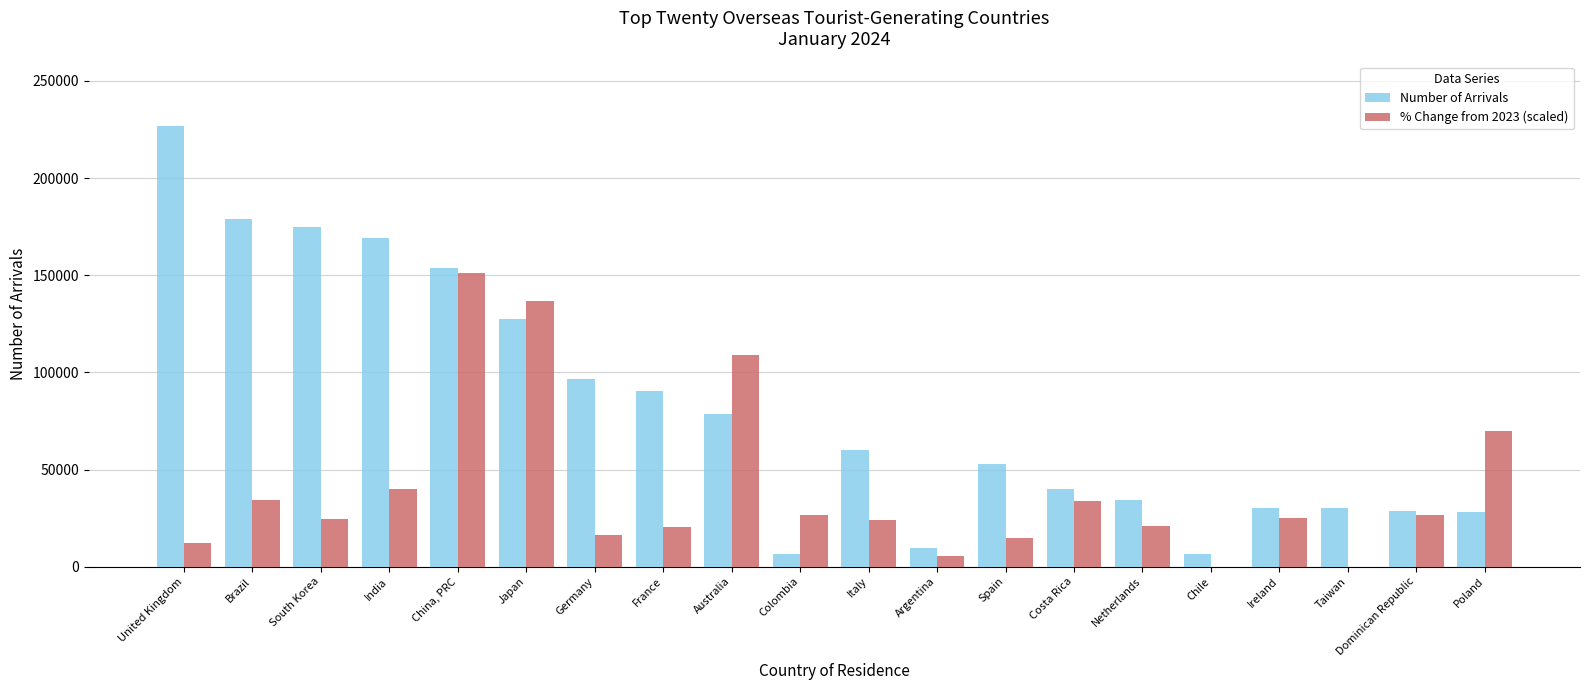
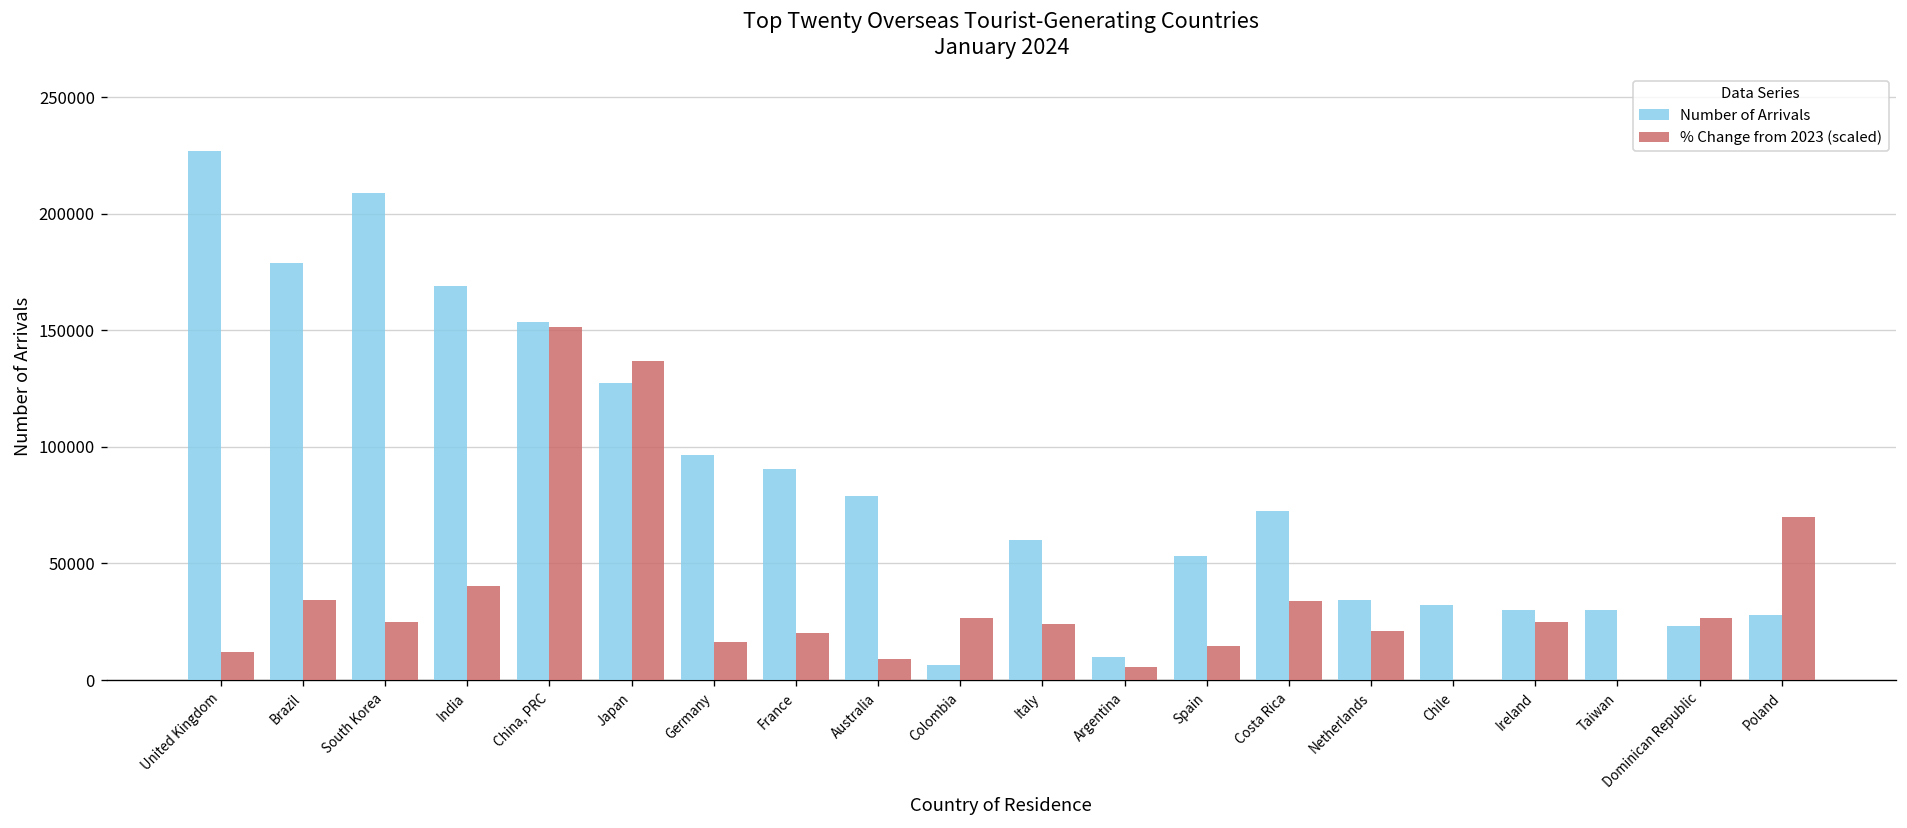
Number of Arrivals, South Korea: 175000 -> 209000
% Change from 2023 (scaled), Australia: 109000 -> 9000
Number of Arrivals, Costa Rica: 40000 -> 73000
Number of Arrivals, Chile: 6000 -> 32000
Number of Arrivals, Dominican Republic: 29000 -> 23000
